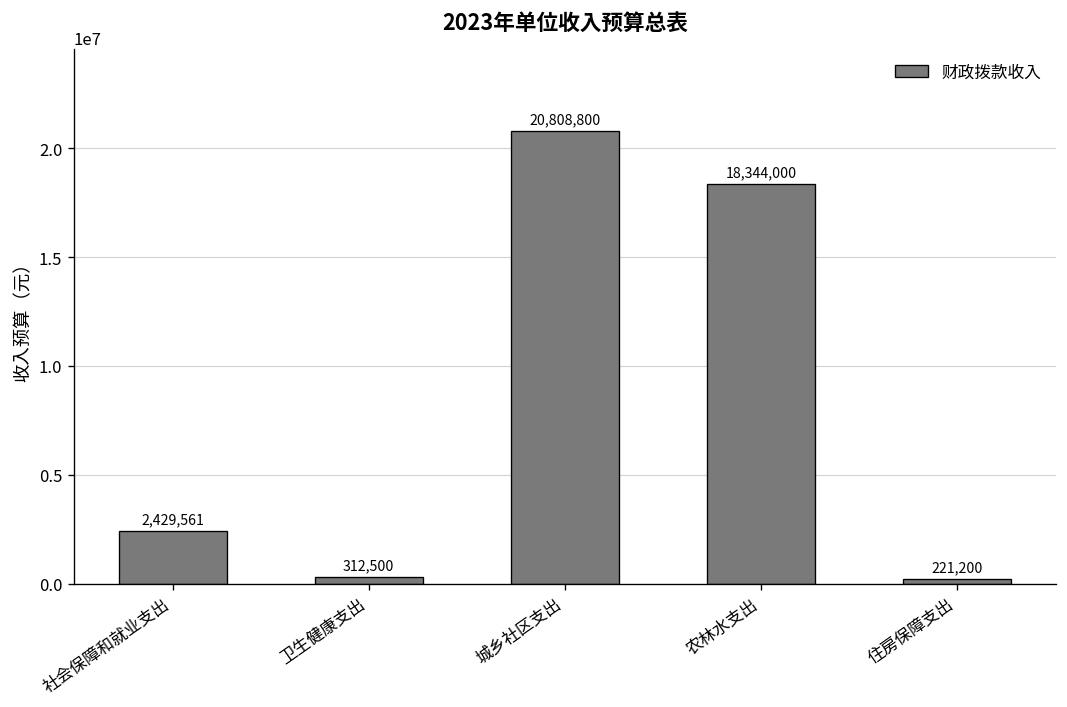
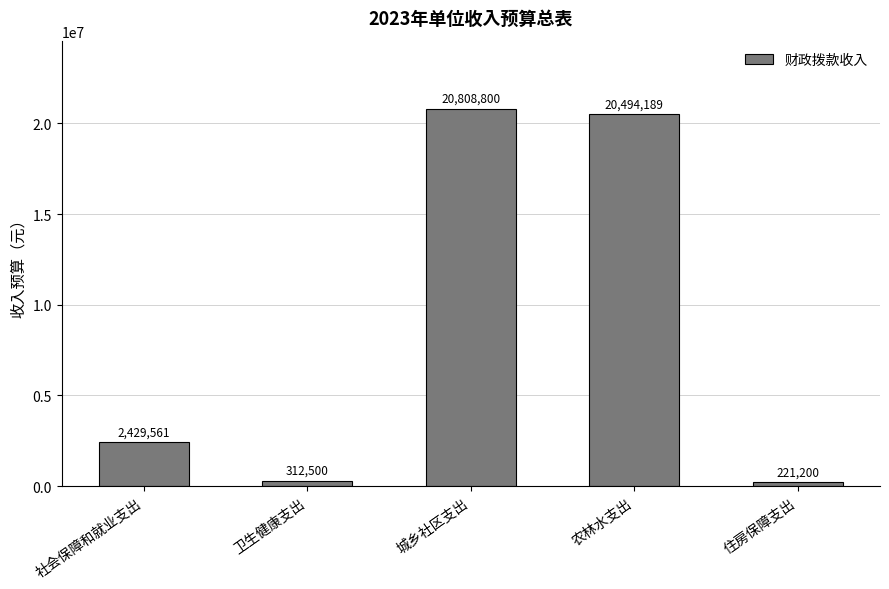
农林水支出: 18,344,000 -> 20,494,189
